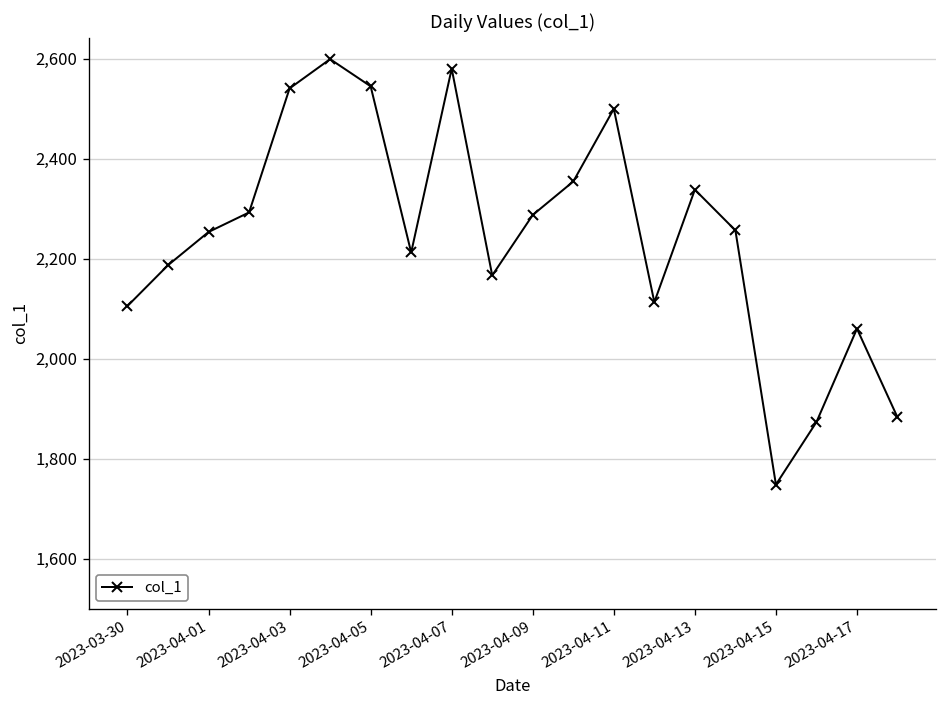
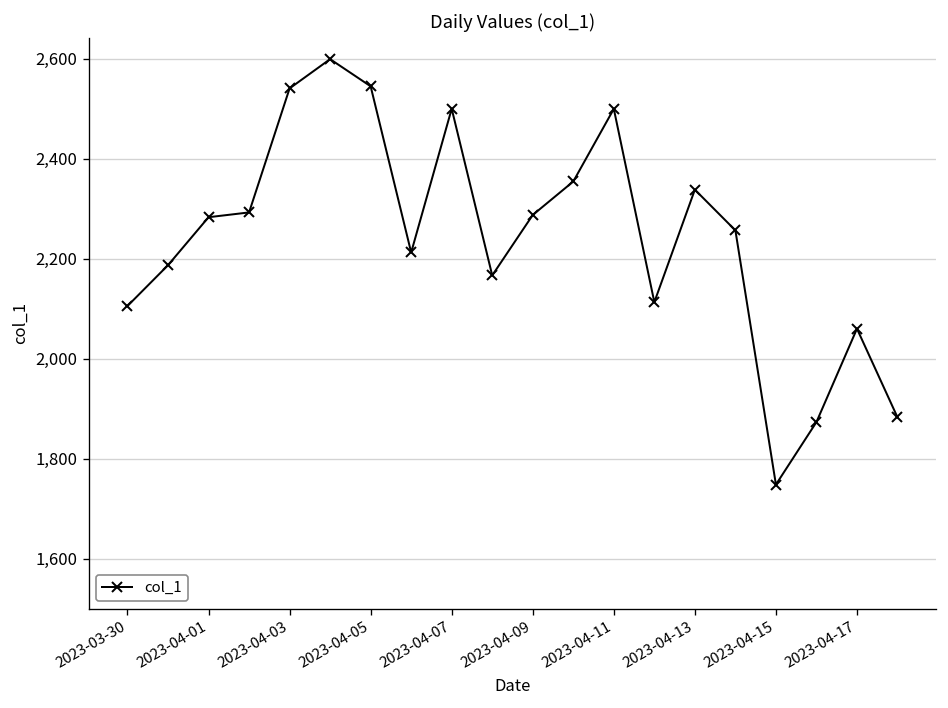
2023-04-01: 2,250 -> 2,280
2023-04-07: 2,580 -> 2,500
